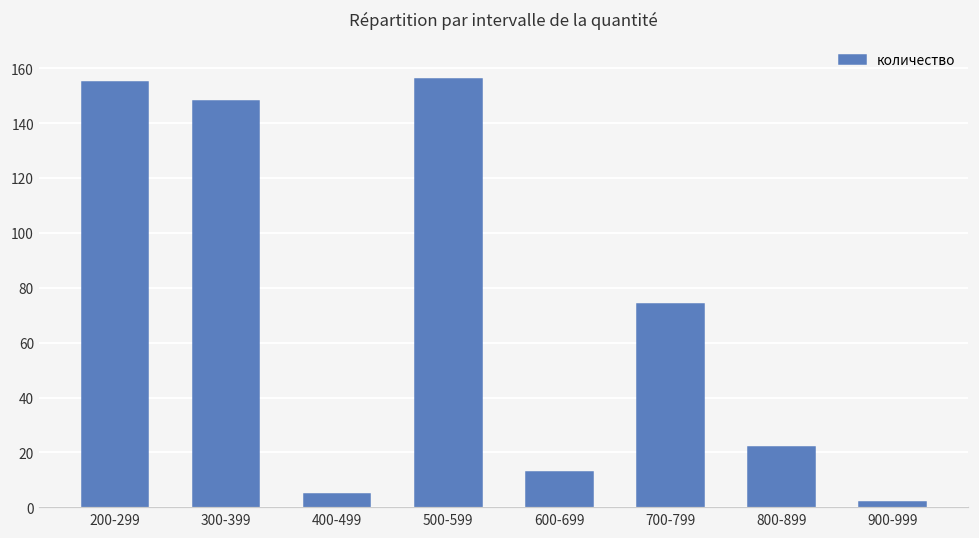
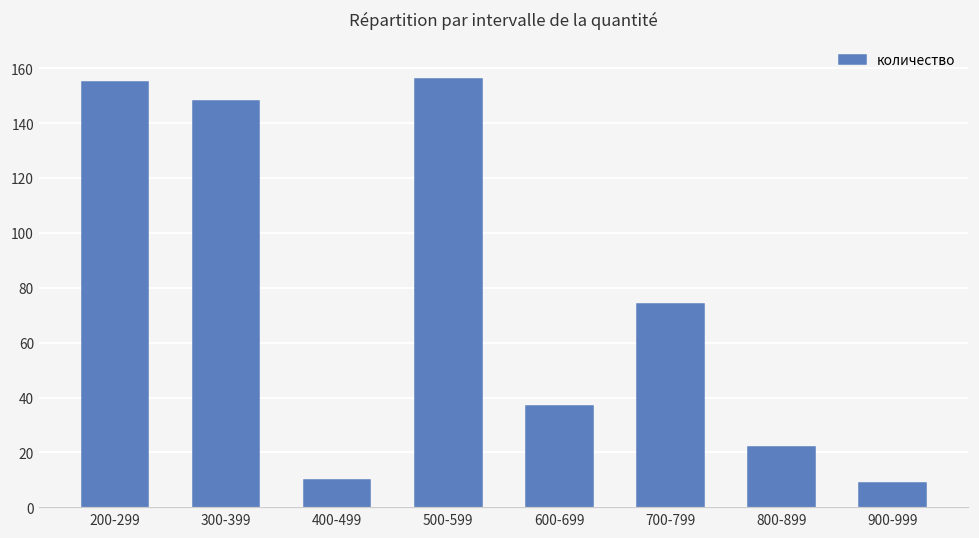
400-499: 5 -> 10
600-699: 13 -> 37
900-999: 2 -> 9
